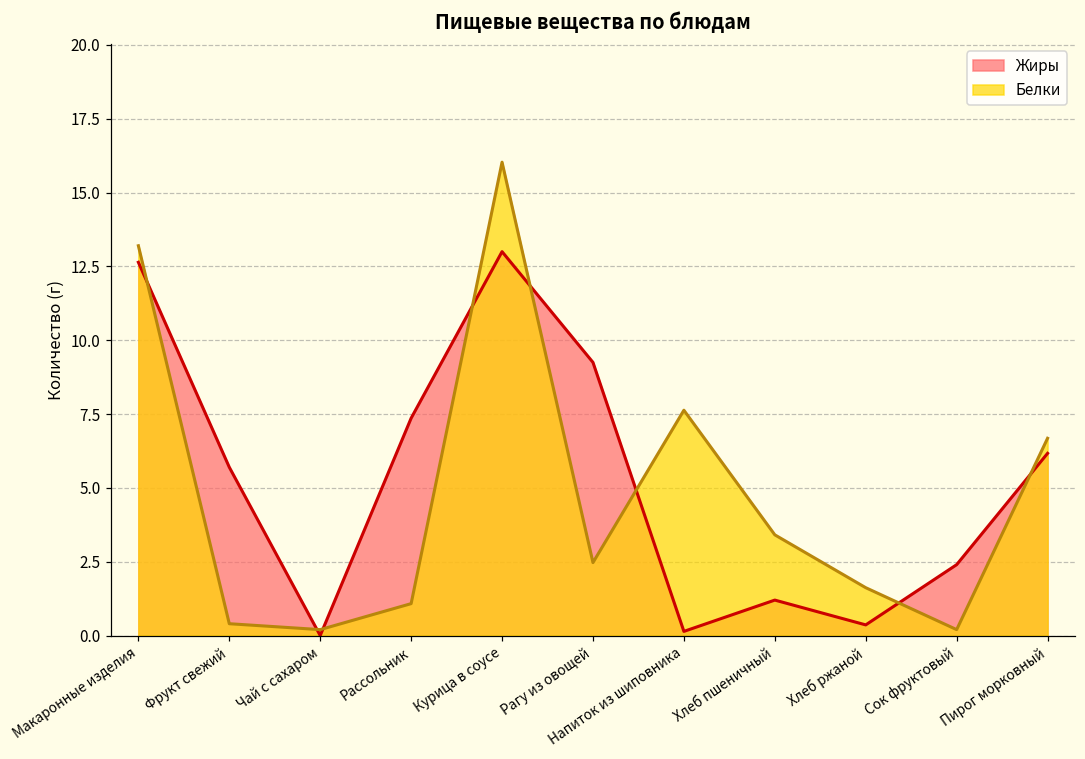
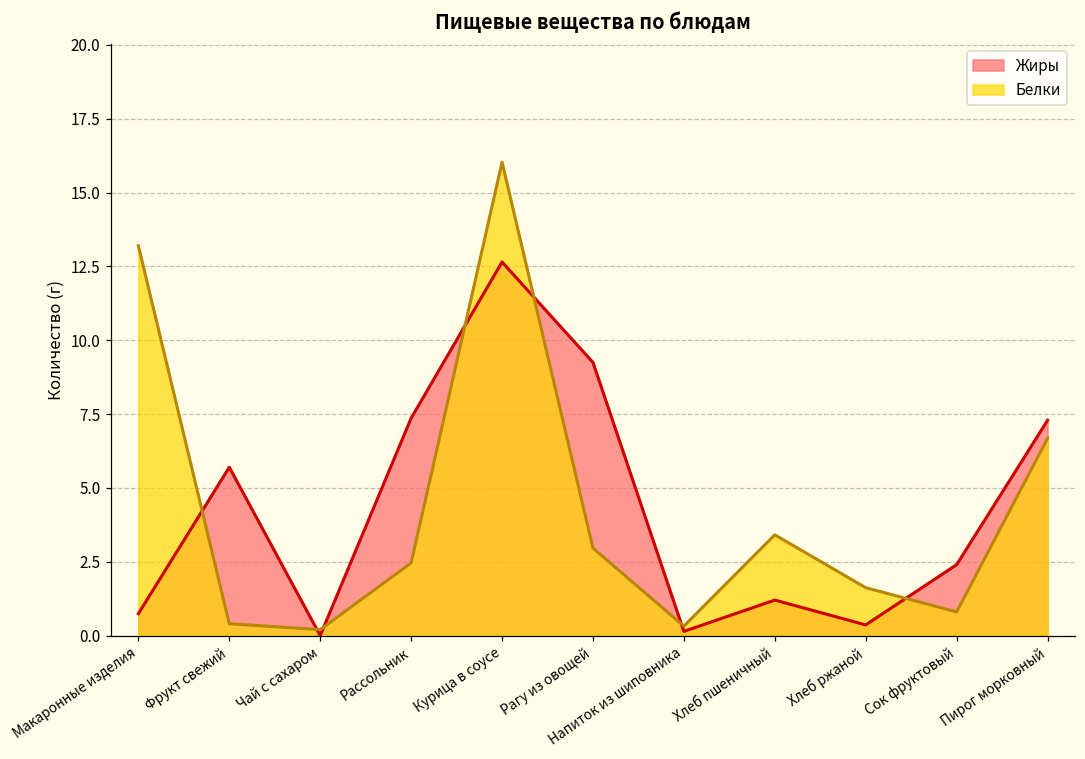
Жиры, Макаронные изделия: 12.6 -> 0.7
Белки, Рассольник: 1.1 -> 2.5
Жиры, Курица в соусе: 13.0 -> 12.7
Белки, Рагу из овощей: 2.5 -> 3.0
Белки, Напиток из шиповника: 7.6 -> 0.3
Белки, Сок фруктовый: 0.2 -> 0.8
Жиры, Пирог морковный: 6.2 -> 7.3
